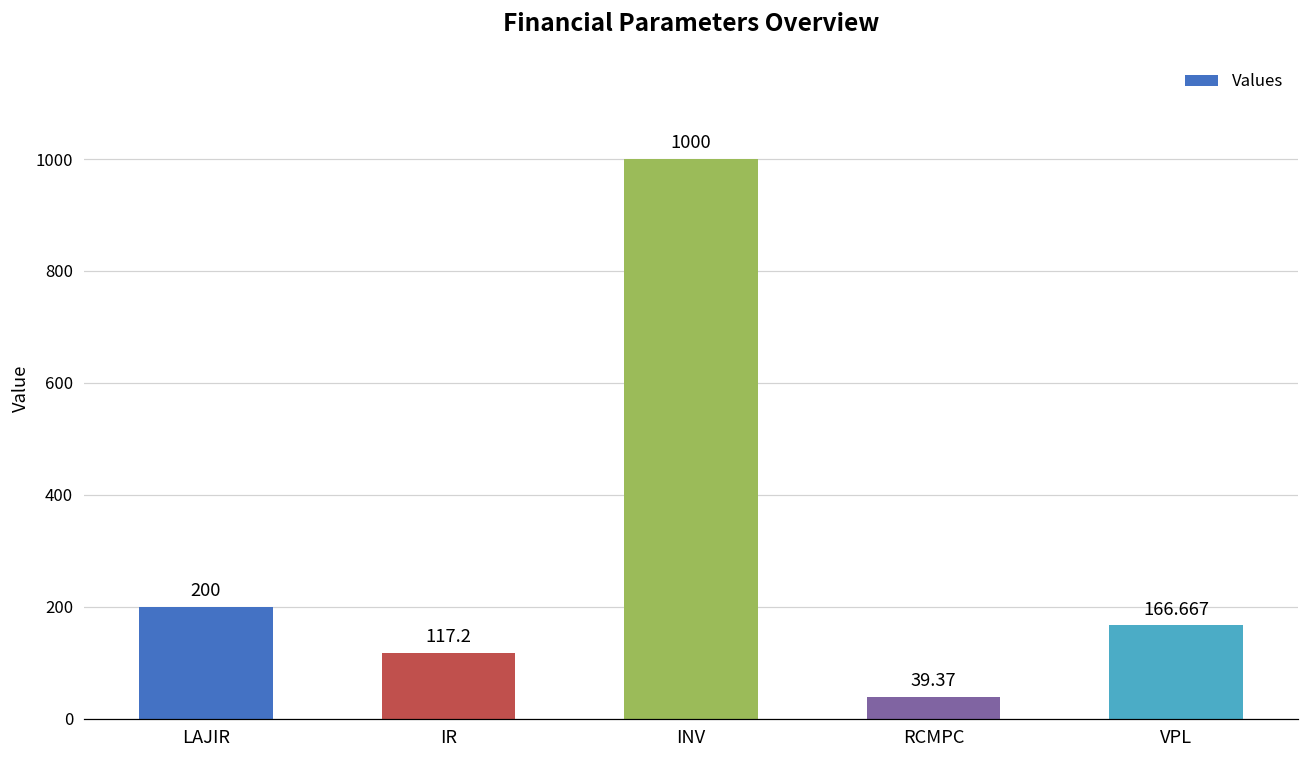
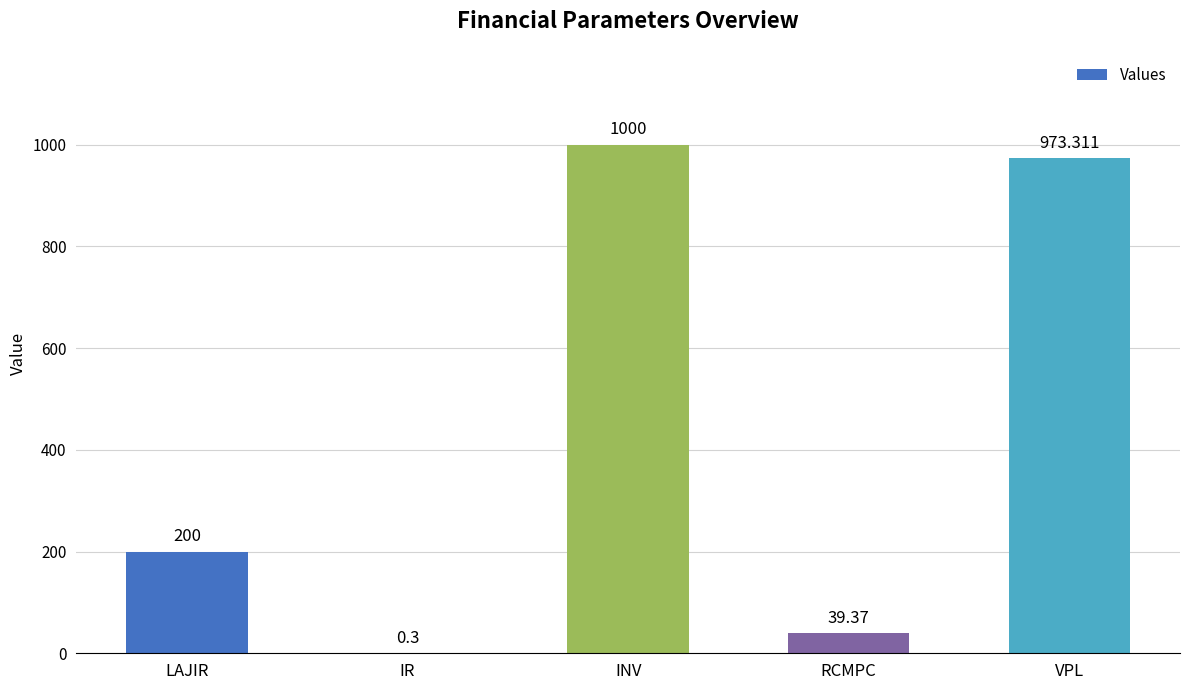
IR: 117.2 -> 0.3
VPL: 166.667 -> 973.311
